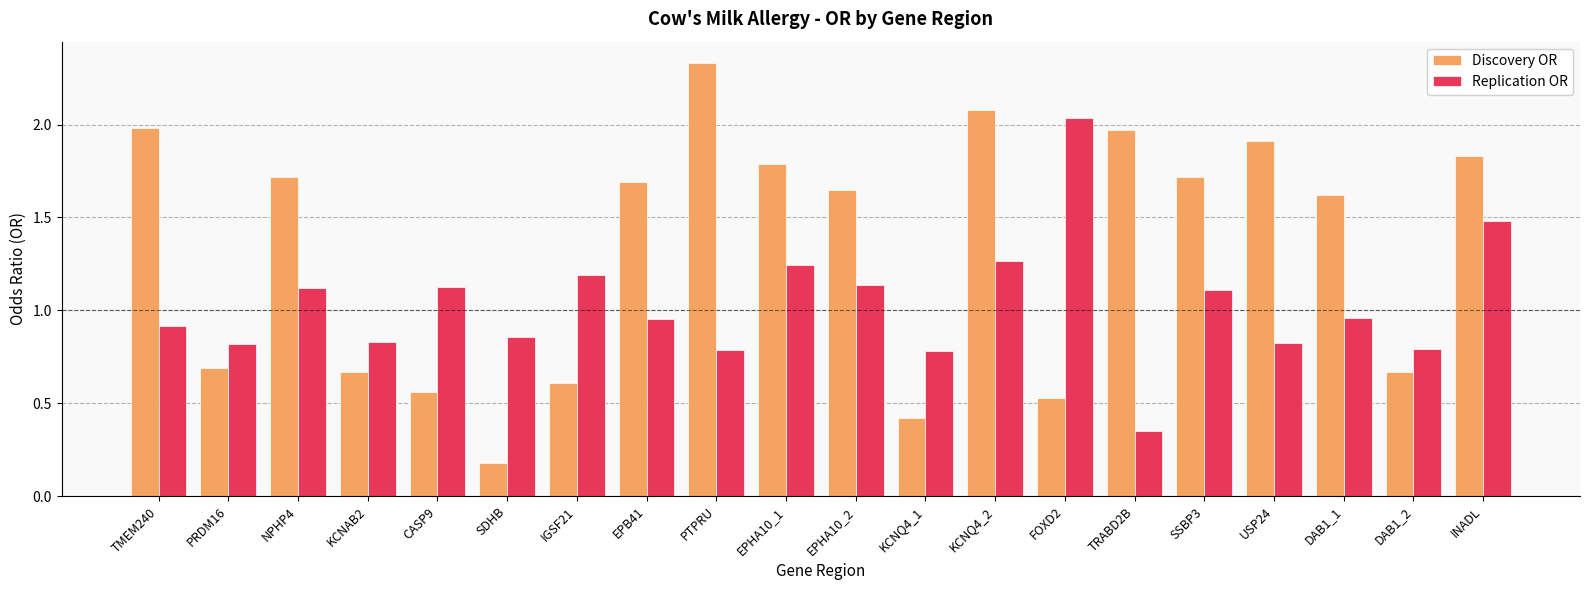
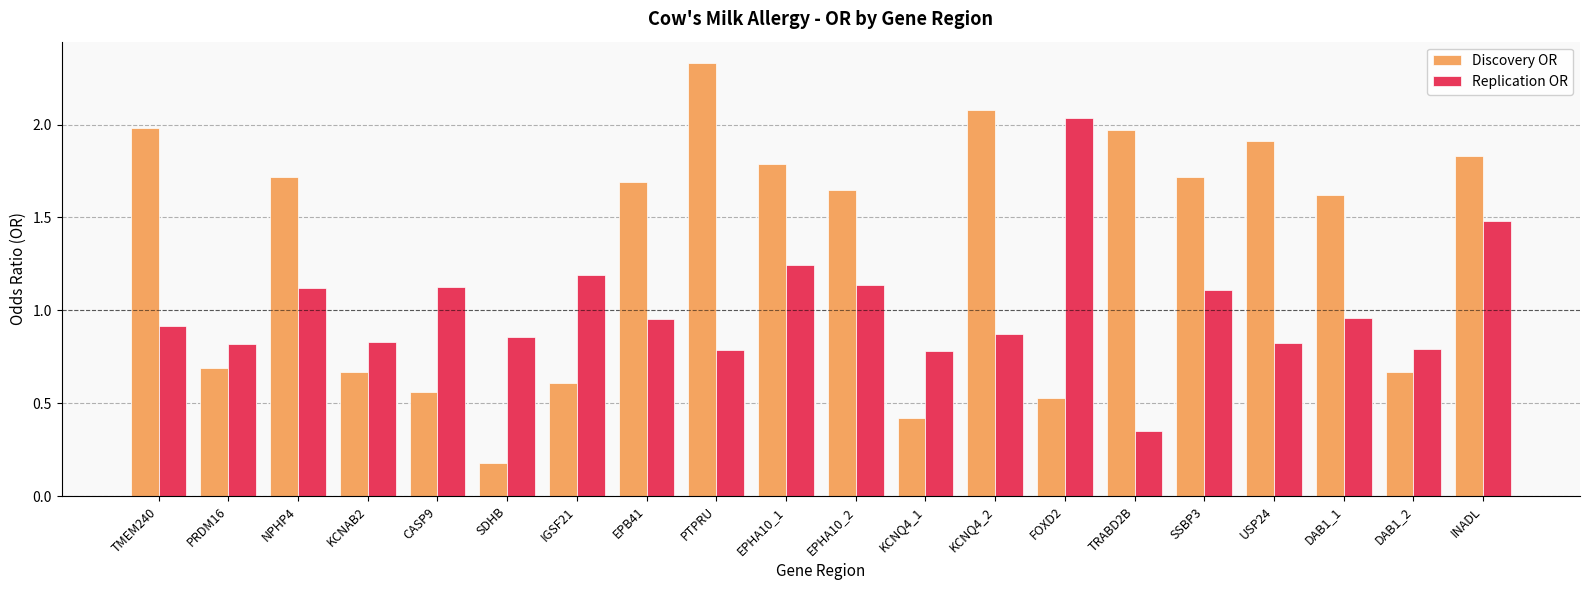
Replication OR, KCNQ4_2: 1.26 -> 0.87
